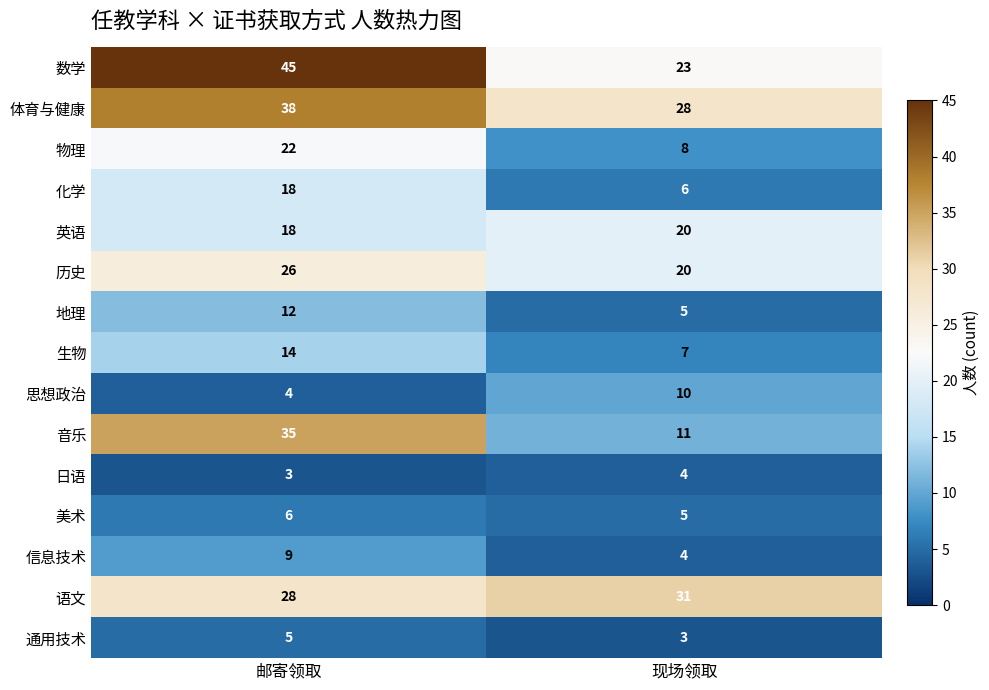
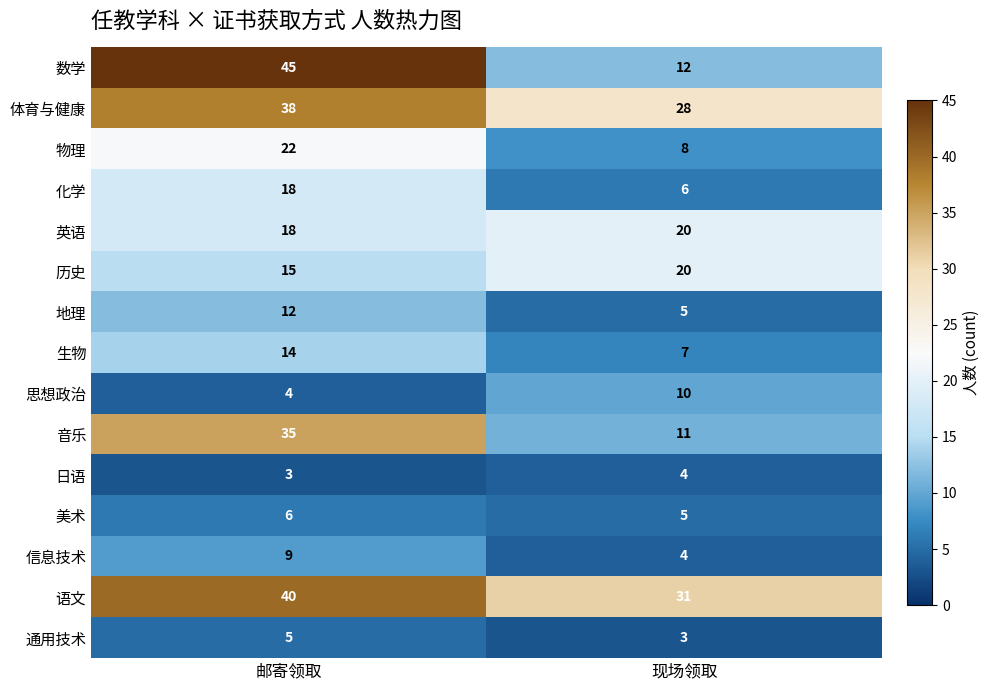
数学, 现场领取: 23 -> 12
历史, 邮寄领取: 26 -> 15
语文, 邮寄领取: 28 -> 40
